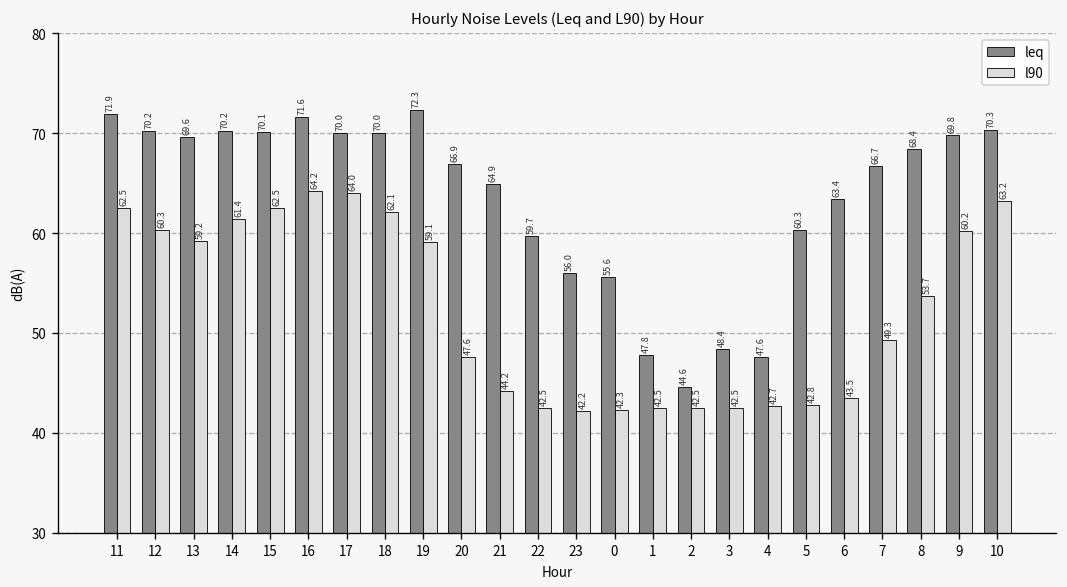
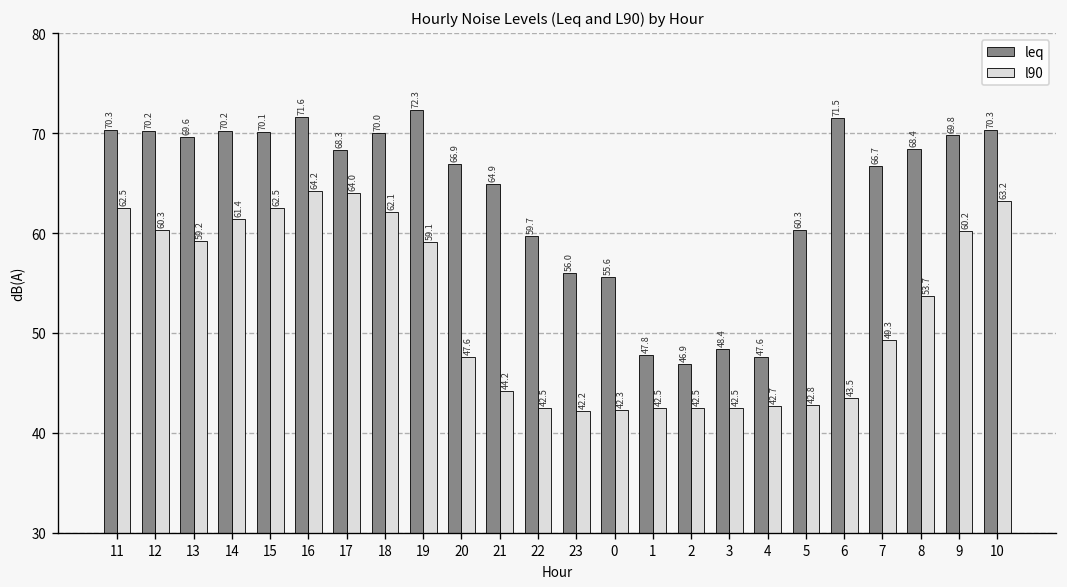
leq, 11: 71.9 -> 70.3
leq, 17: 70.0 -> 68.3
leq, 2: 44.6 -> 46.9
leq, 6: 63.4 -> 71.5
